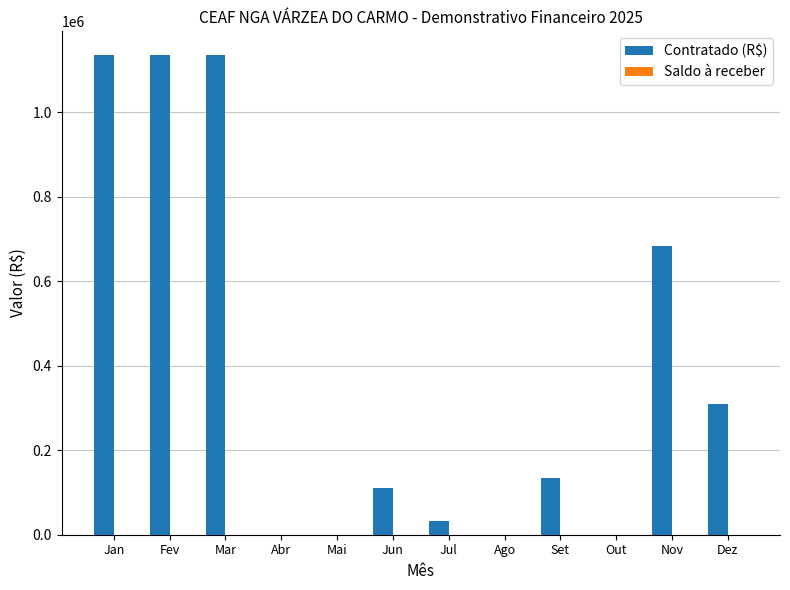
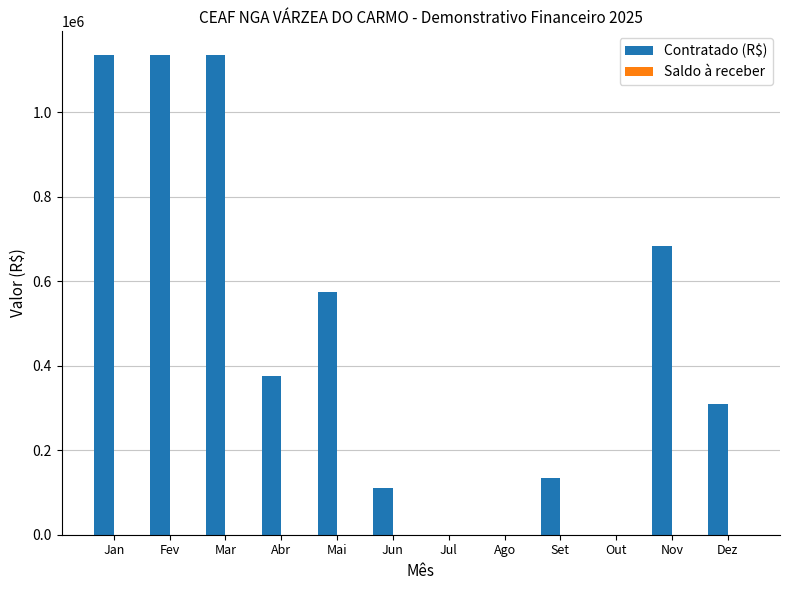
Contratado (R$), Abr: 0 -> 380000
Contratado (R$), Mai: 0 -> 570000
Contratado (R$), Jul: 30000 -> 0
